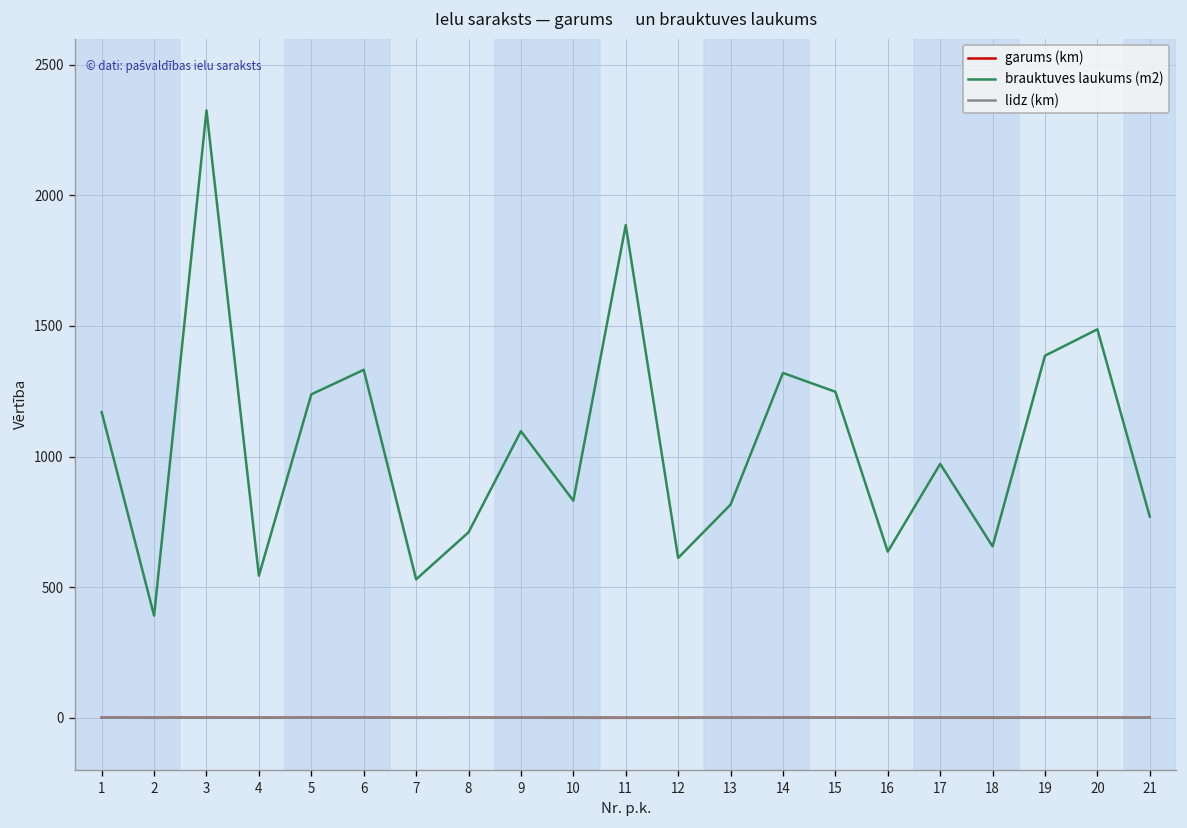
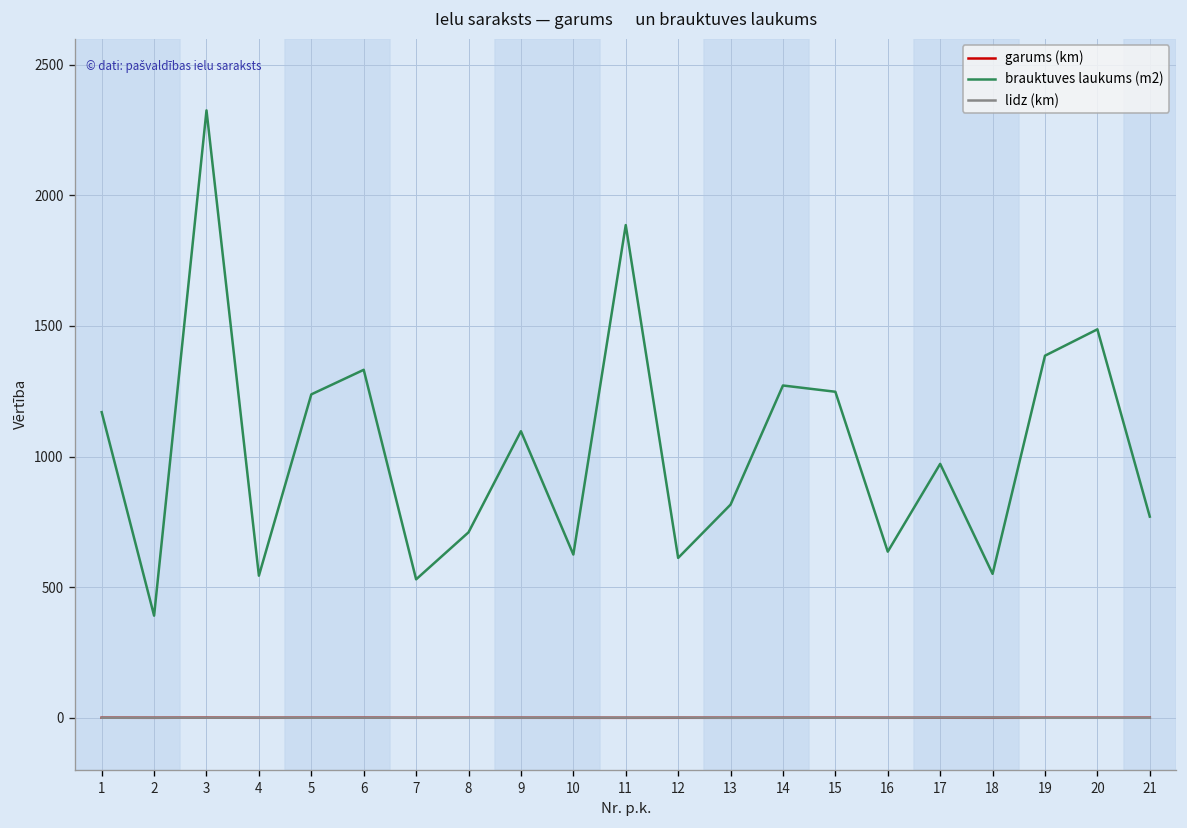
brauktuves laukums (m2), 10: 830 -> 630
brauktuves laukums (m2), 14: 1320 -> 1270
brauktuves laukums (m2), 18: 660 -> 550
